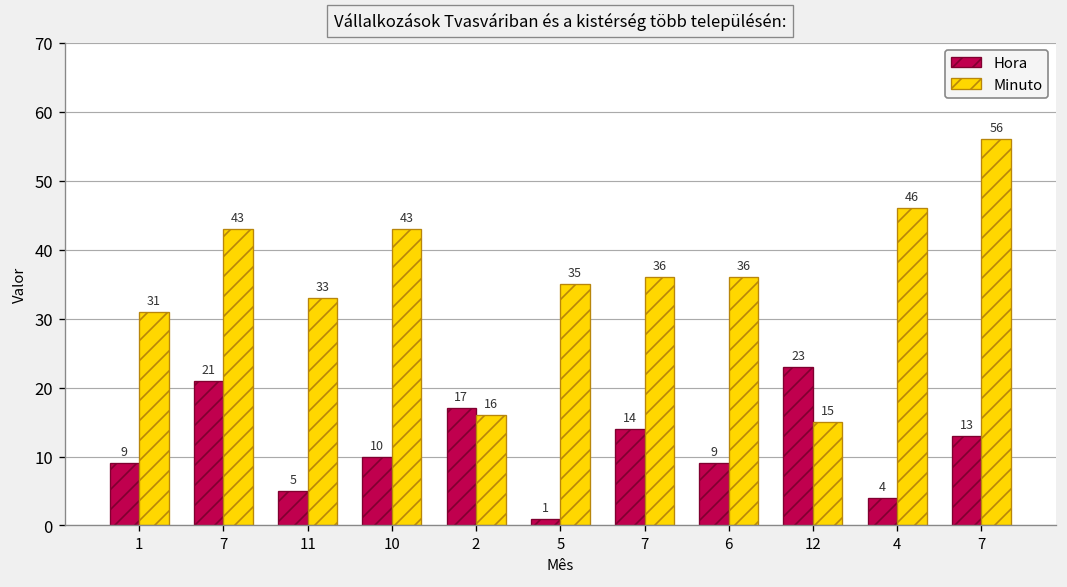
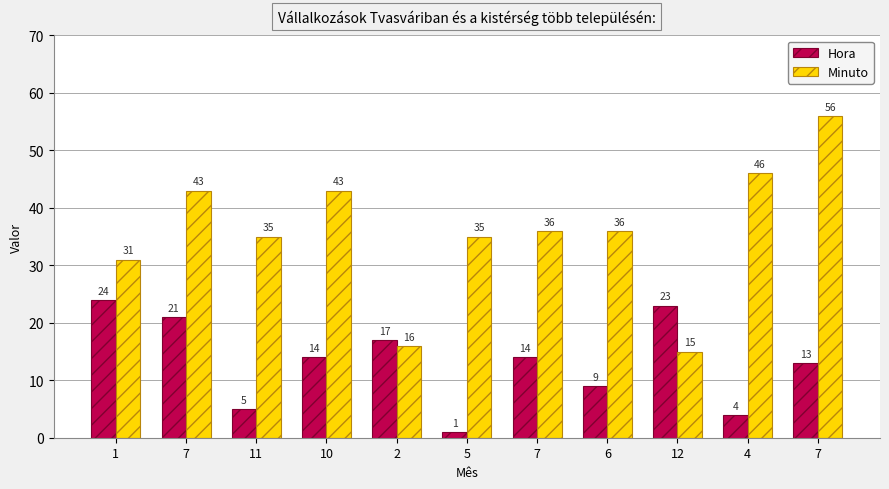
Hora, 1: 9 -> 24
Minuto, 11: 33 -> 35
Hora, 10: 10 -> 14
